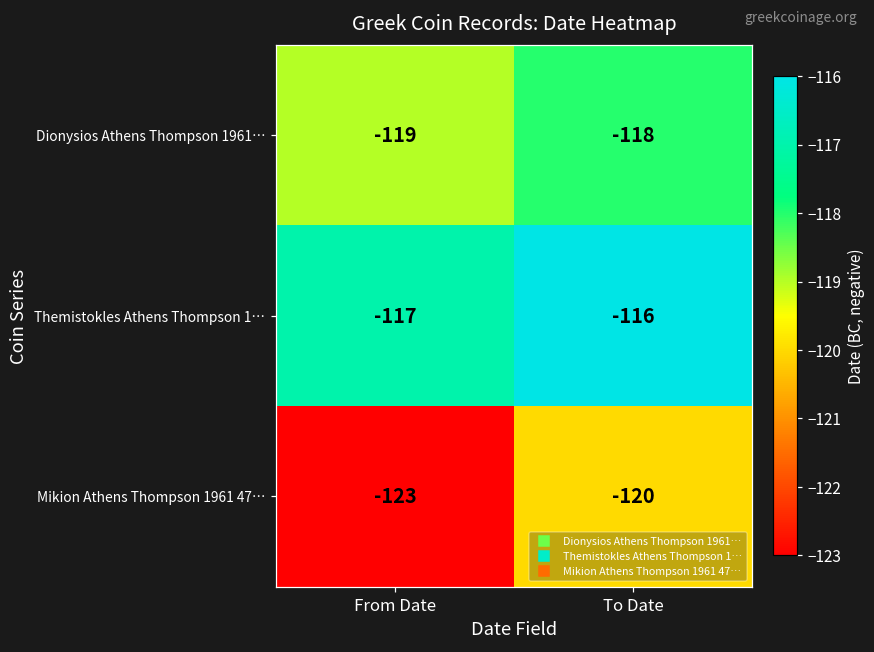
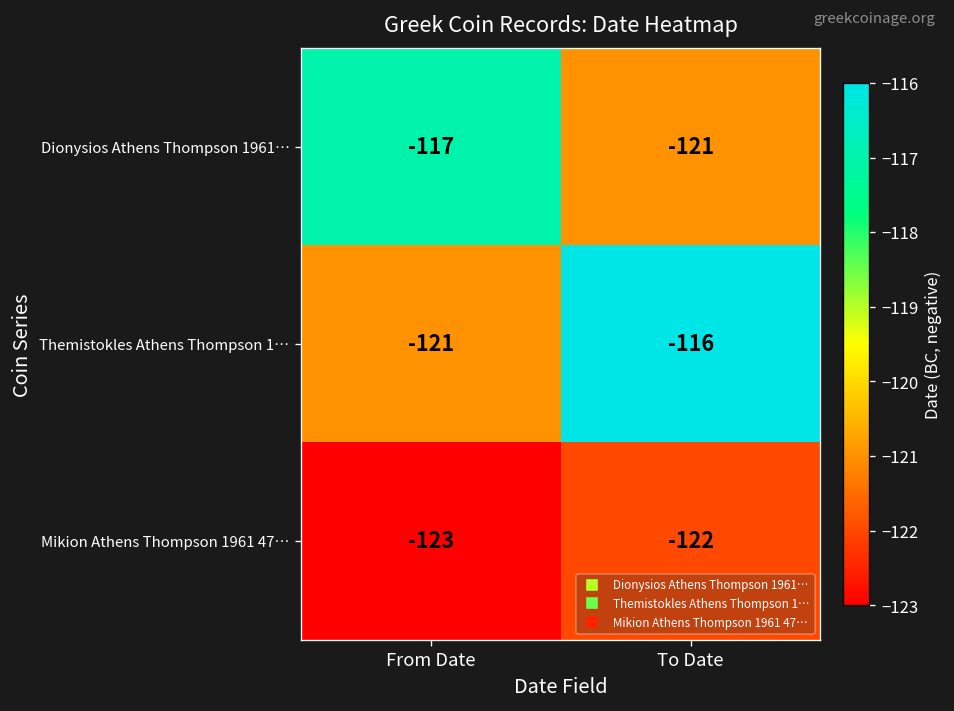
Dionysios Athens Thompson 1961…, From Date: -119 -> -117
Dionysios Athens Thompson 1961…, To Date: -118 -> -121
Themistokles Athens Thompson 1…, From Date: -117 -> -121
Mikion Athens Thompson 1961 47…, To Date: -120 -> -122
